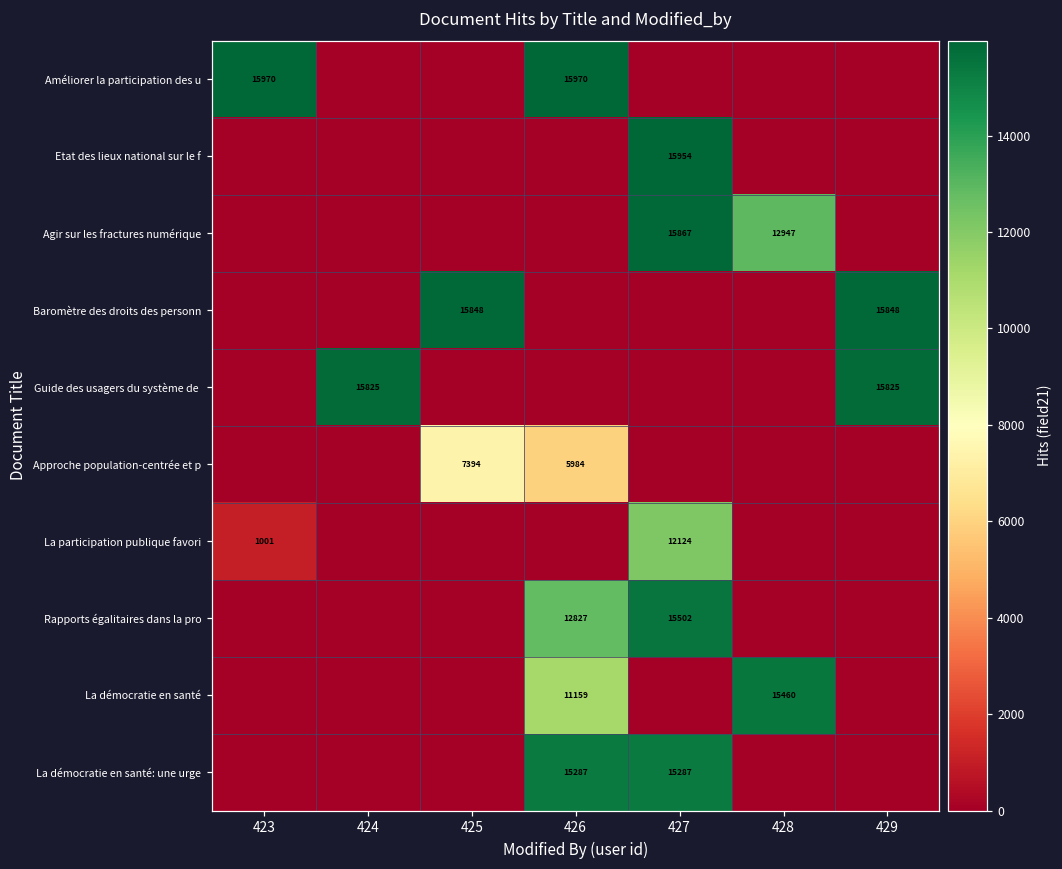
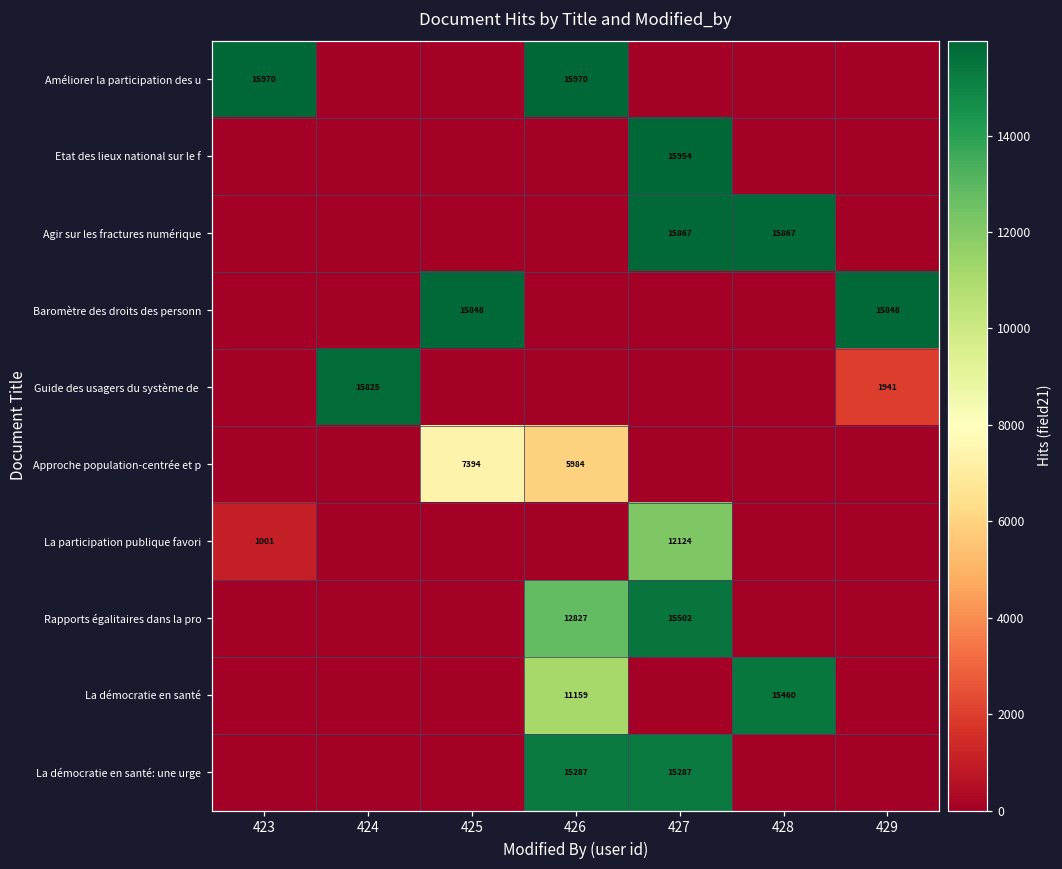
Agir sur les fractures numérique, 428: 12947 -> 15867
Guide des usagers du système de, 429: 15825 -> 1941
